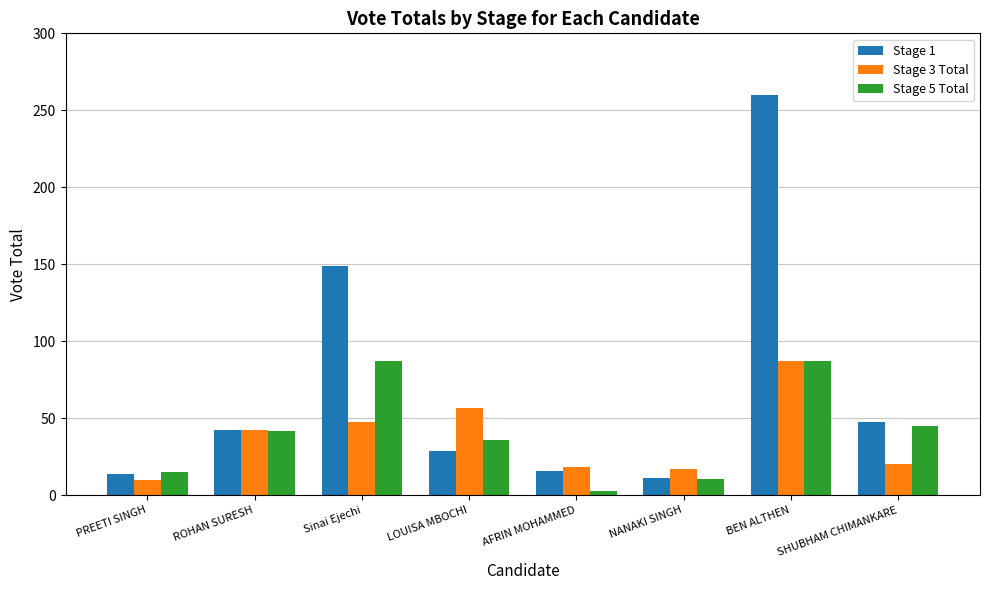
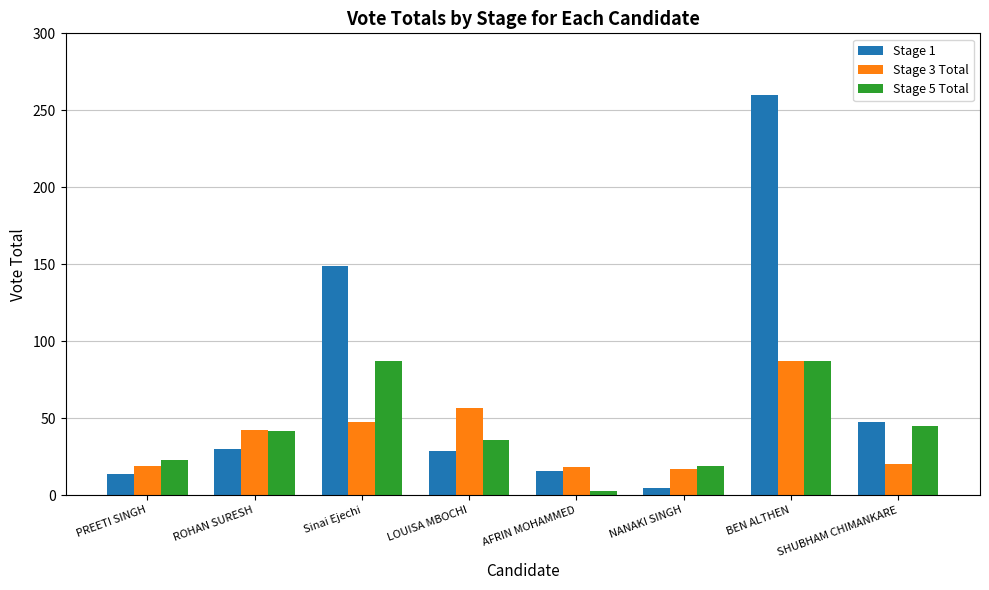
Stage 3 Total, PREETI SINGH: 10 -> 19
Stage 5 Total, PREETI SINGH: 15 -> 23
Stage 1, ROHAN SURESH: 42 -> 30
Stage 1, NANAKI SINGH: 11 -> 5
Stage 5 Total, NANAKI SINGH: 10 -> 19
